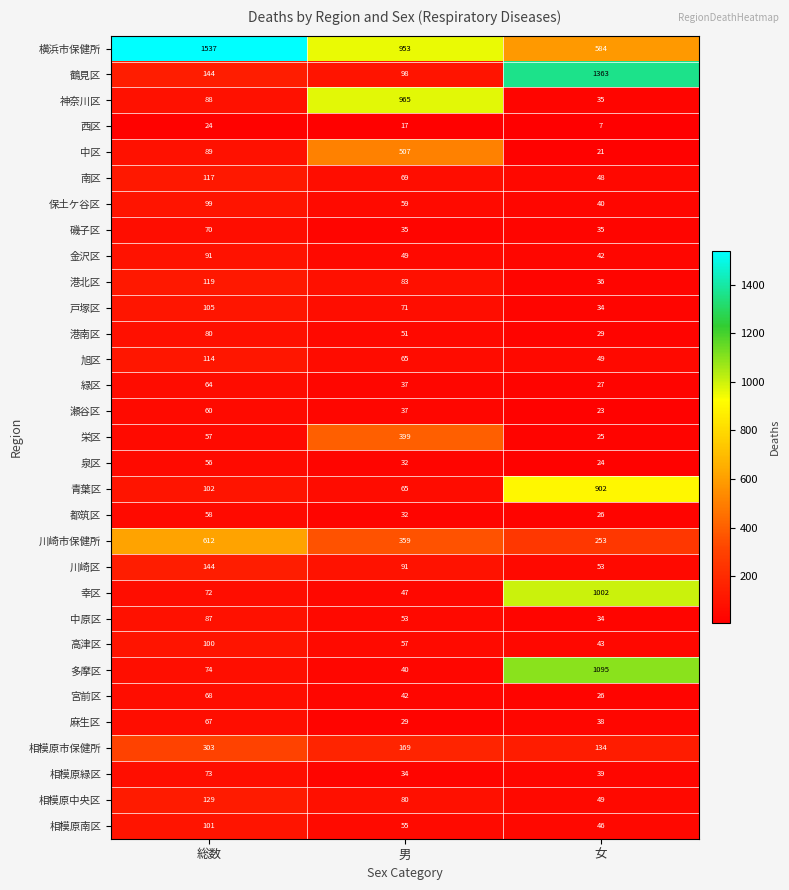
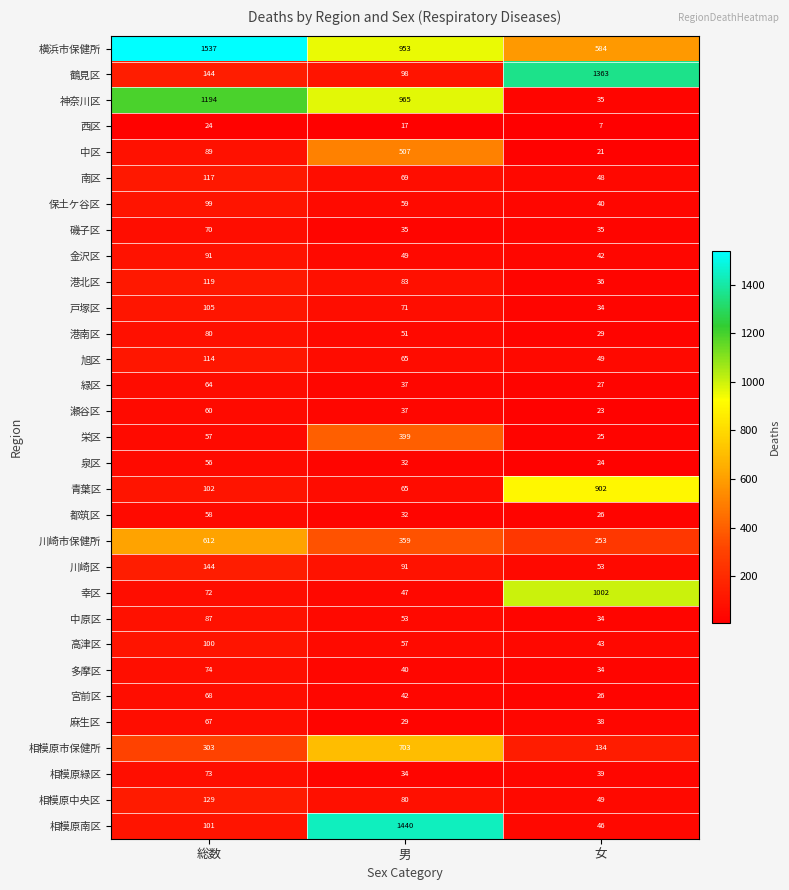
神奈川区, 総数: 88 -> 1194
多摩区, 女: 1095 -> 34
相模原市保健所, 男: 169 -> 703
相模原南区, 男: 55 -> 1440
